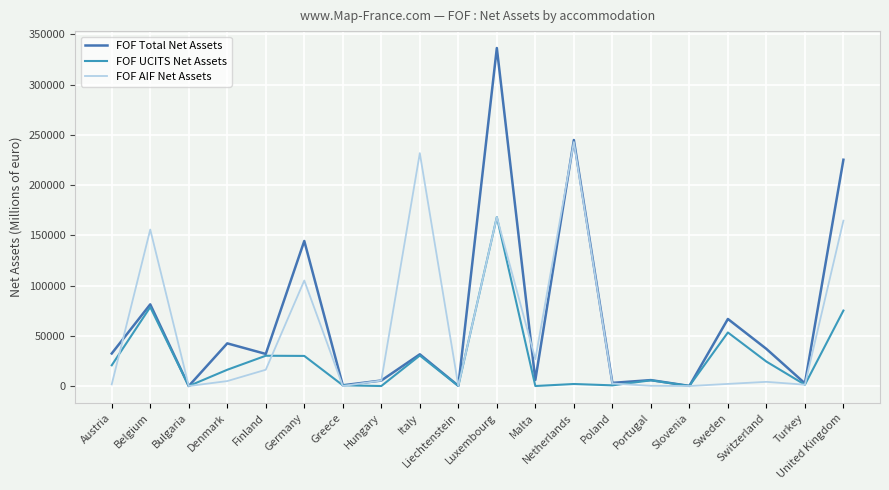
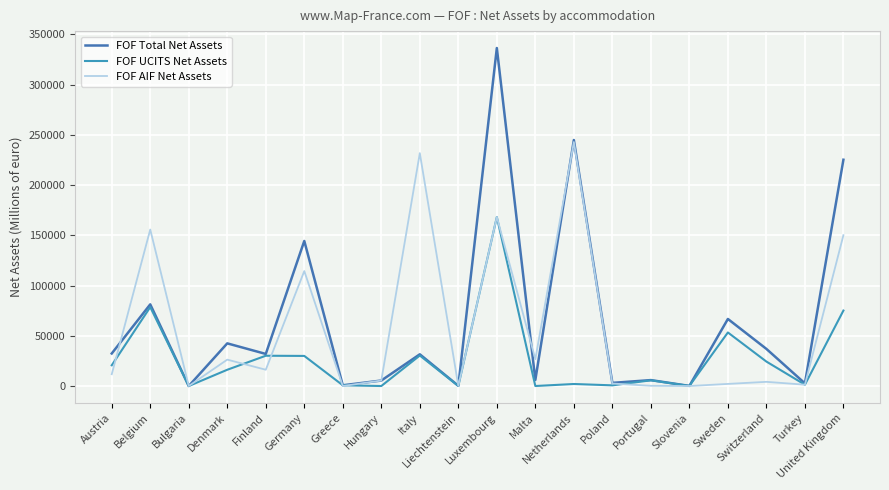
FOF AIF Net Assets, Austria: 2000 -> 12000
FOF AIF Net Assets, Denmark: 5000 -> 26000
FOF AIF Net Assets, Germany: 105000 -> 114000
FOF AIF Net Assets, United Kingdom: 165000 -> 150000
